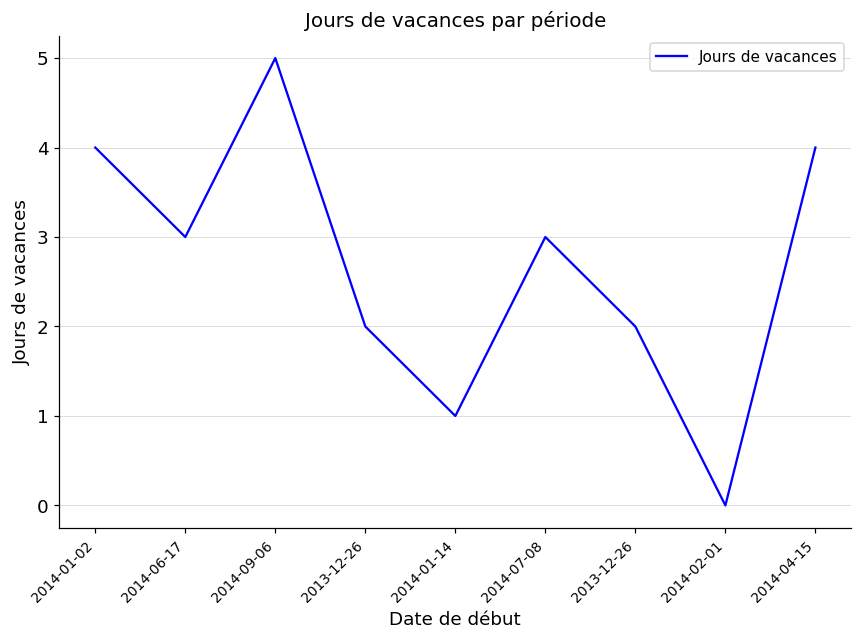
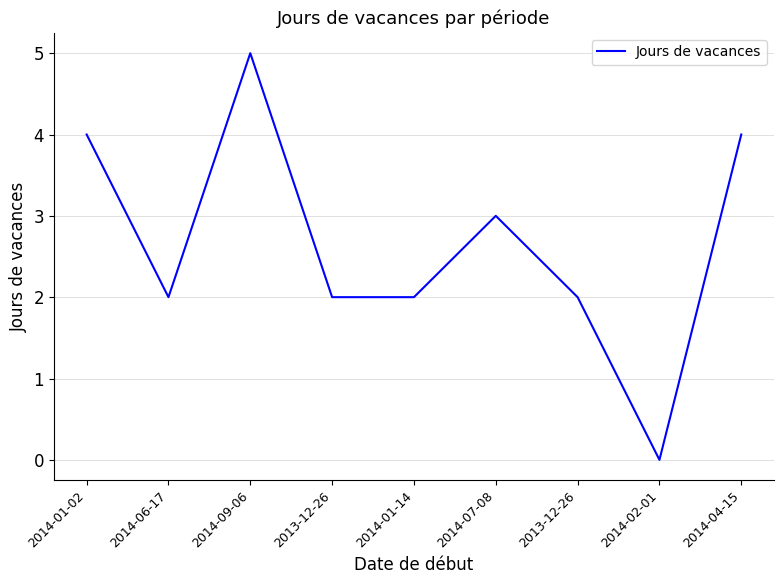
2014-06-17: 3 -> 2
2014-01-14: 1 -> 2
